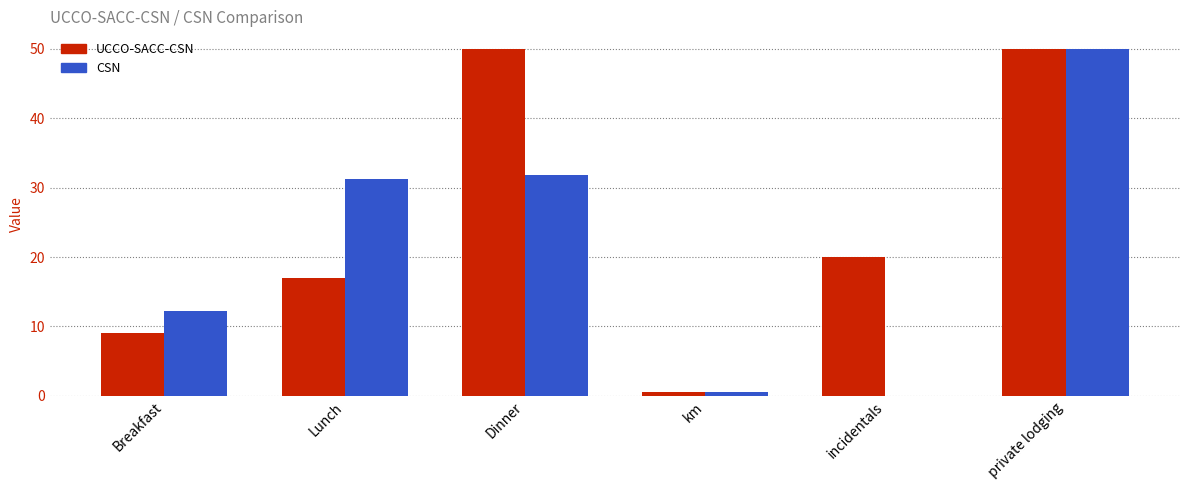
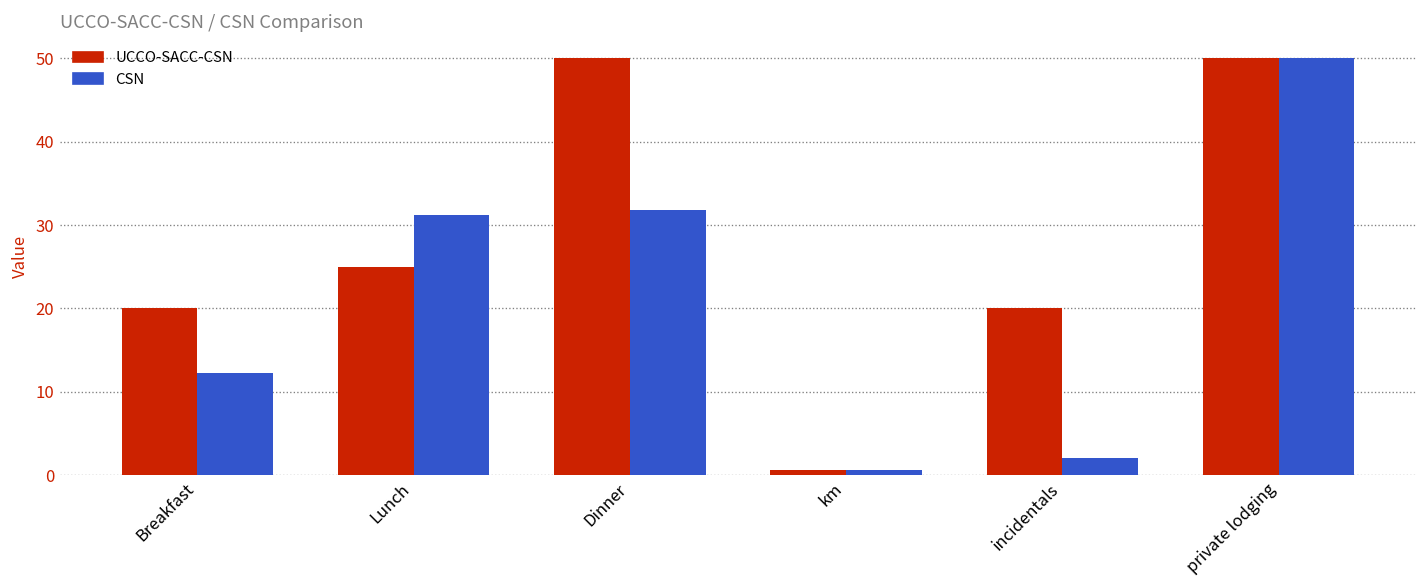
UCCO-SACC-CSN, Breakfast: 9 -> 20
UCCO-SACC-CSN, Lunch: 17 -> 25
CSN, incidentals: 0 -> 2
